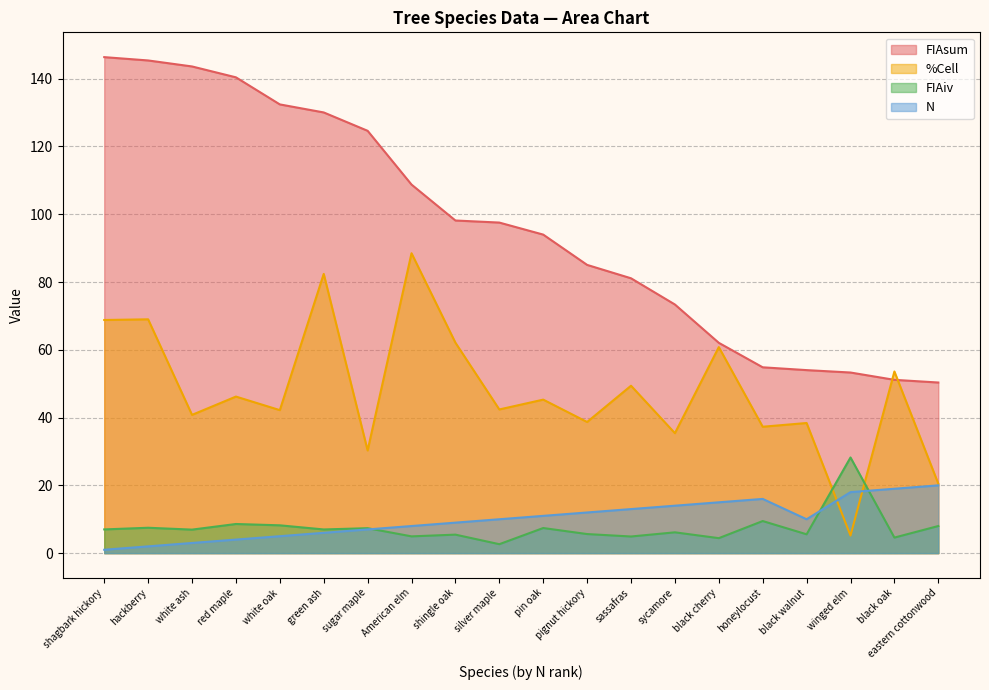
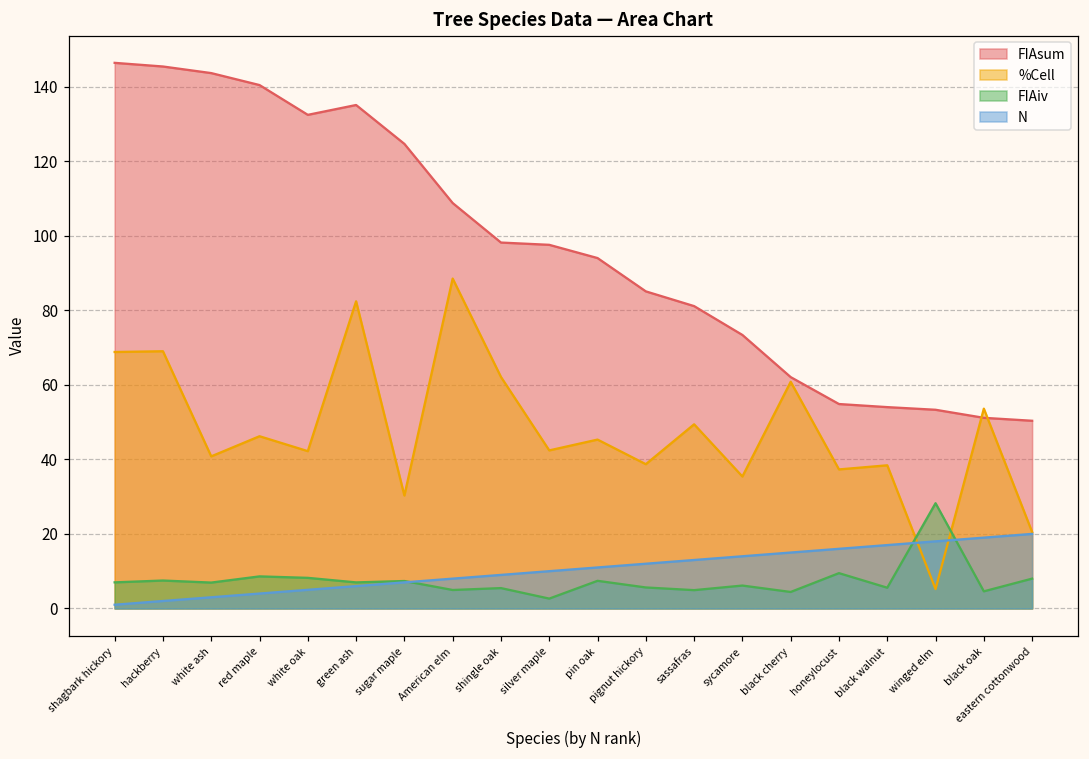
FIAsum, green ash: 130 -> 135
N, black walnut: 10 -> 17
